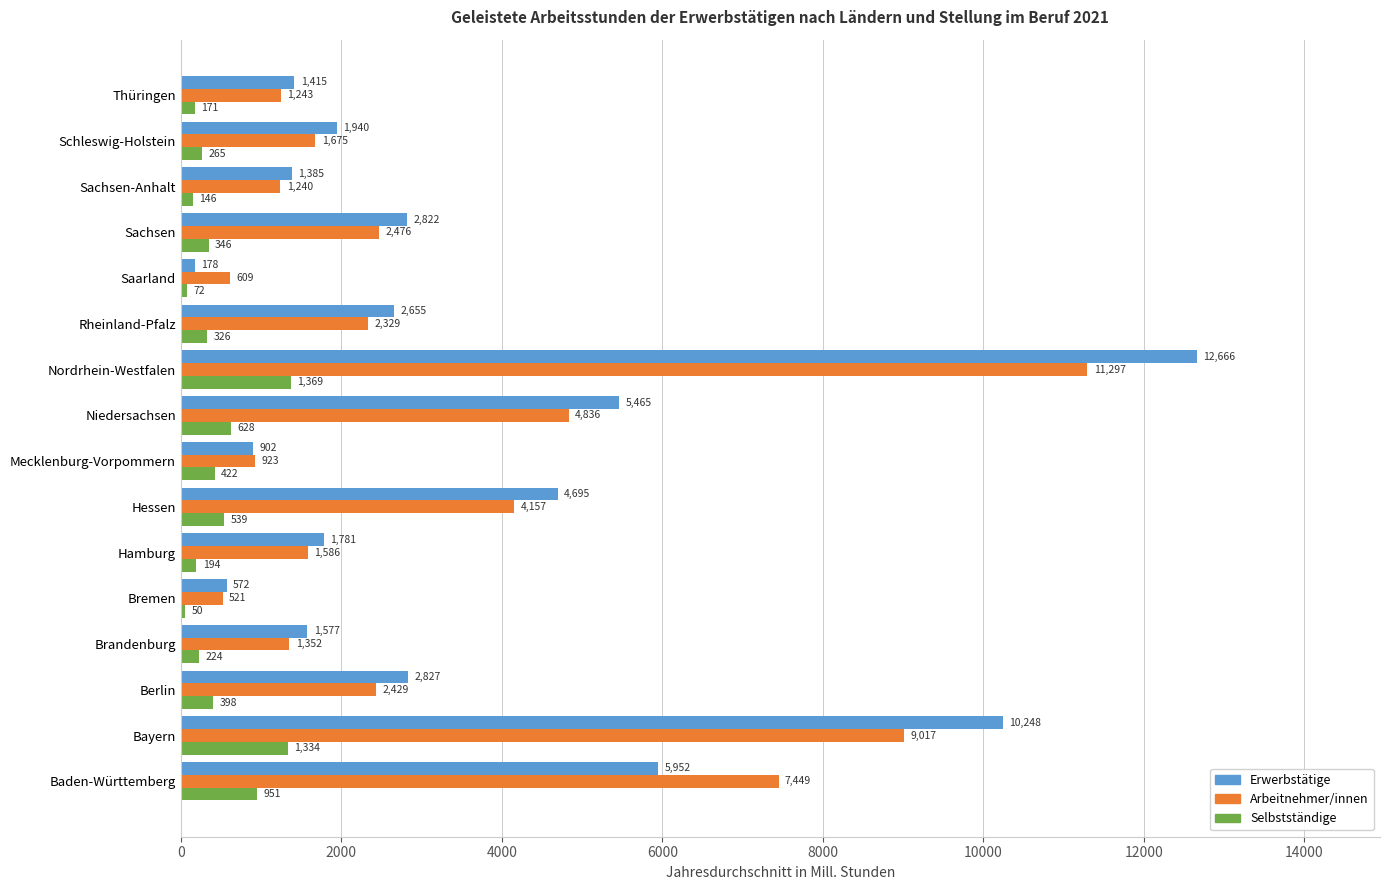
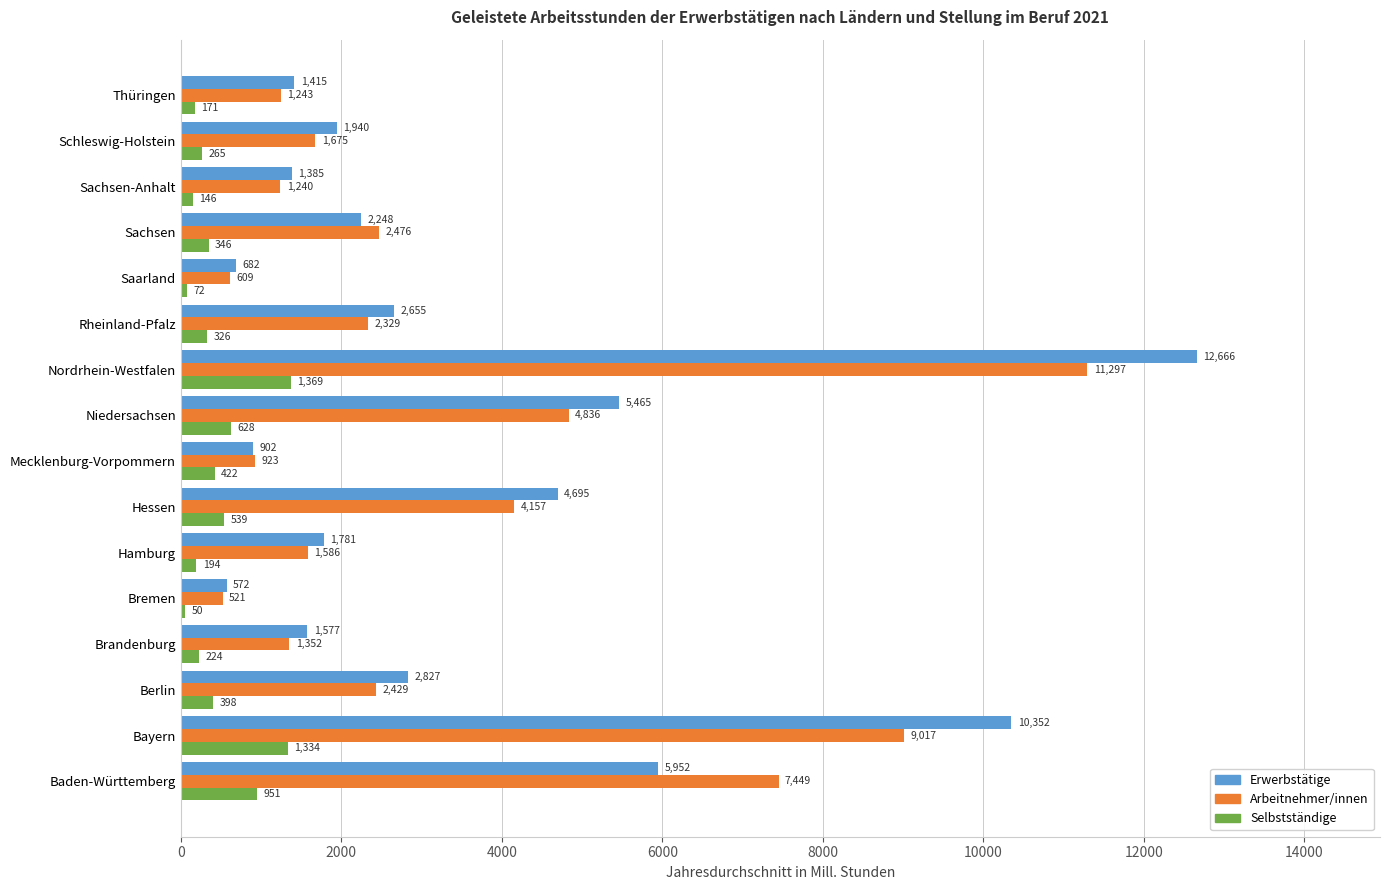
Erwerbstätige, Sachsen: 2,822 -> 2,248
Erwerbstätige, Saarland: 178 -> 682
Erwerbstätige, Bayern: 10,248 -> 10,352
